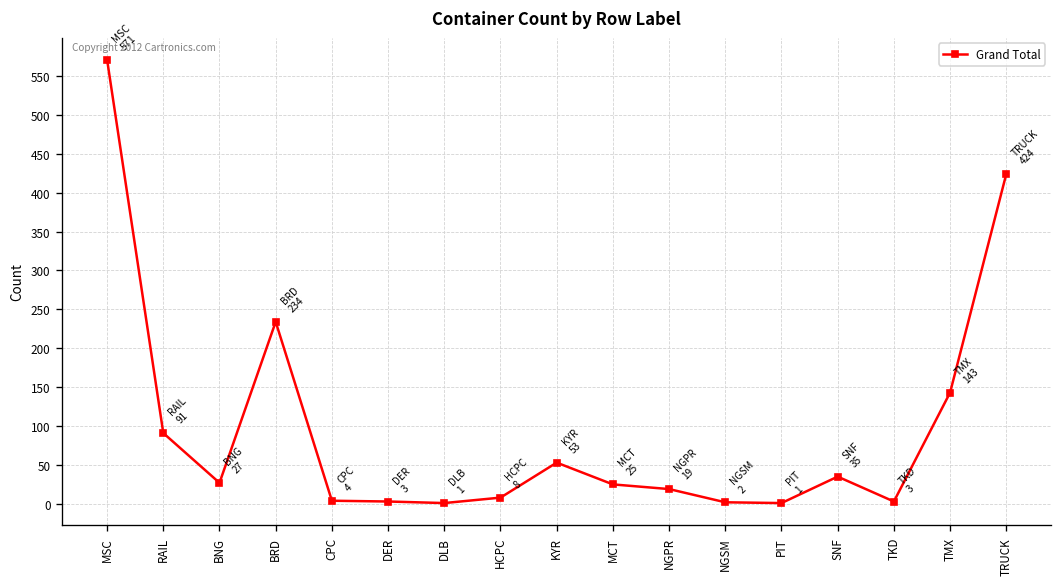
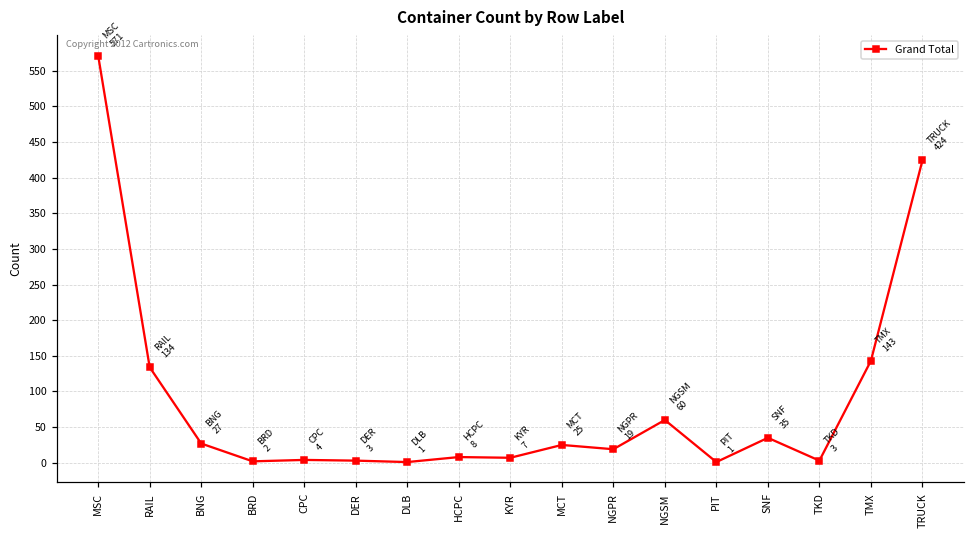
RAIL: 91 -> 134
BRD: 234 -> 2
KYR: 53 -> 7
NGSM: 2 -> 60
